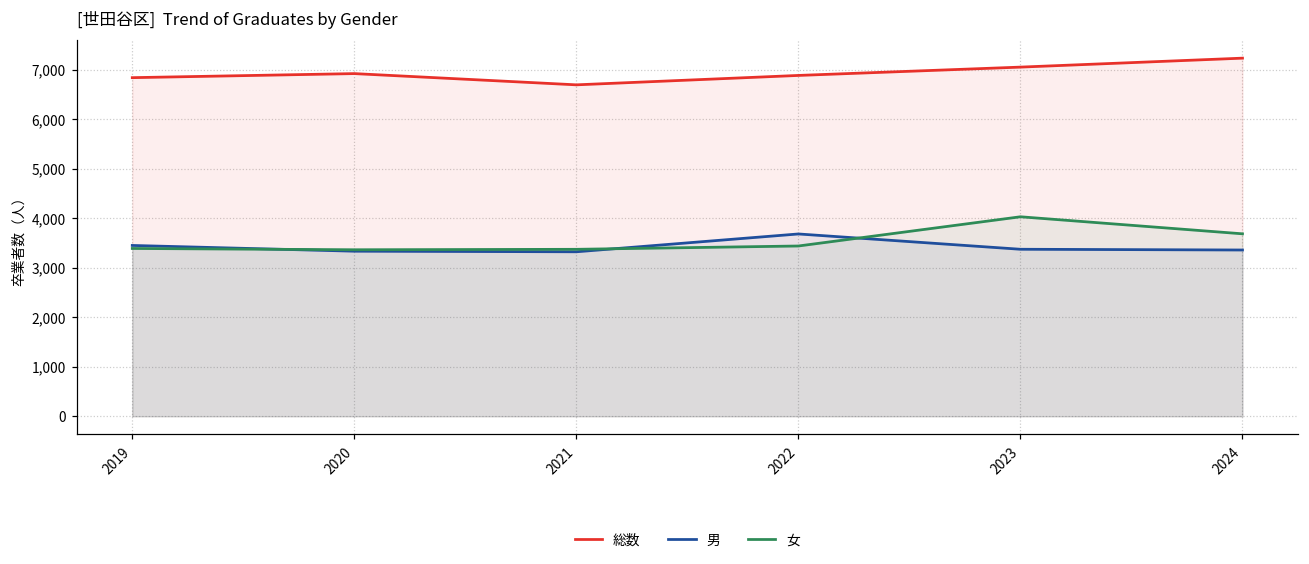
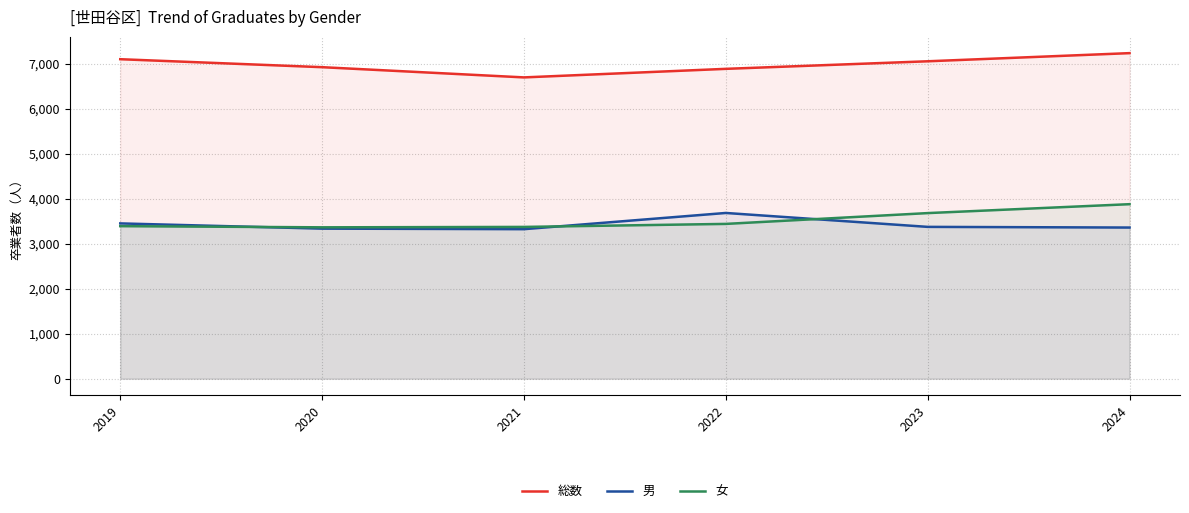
総数, 2019: 6,800 -> 7,100
女, 2023: 4,000 -> 3,700
女, 2024: 3,700 -> 3,900
